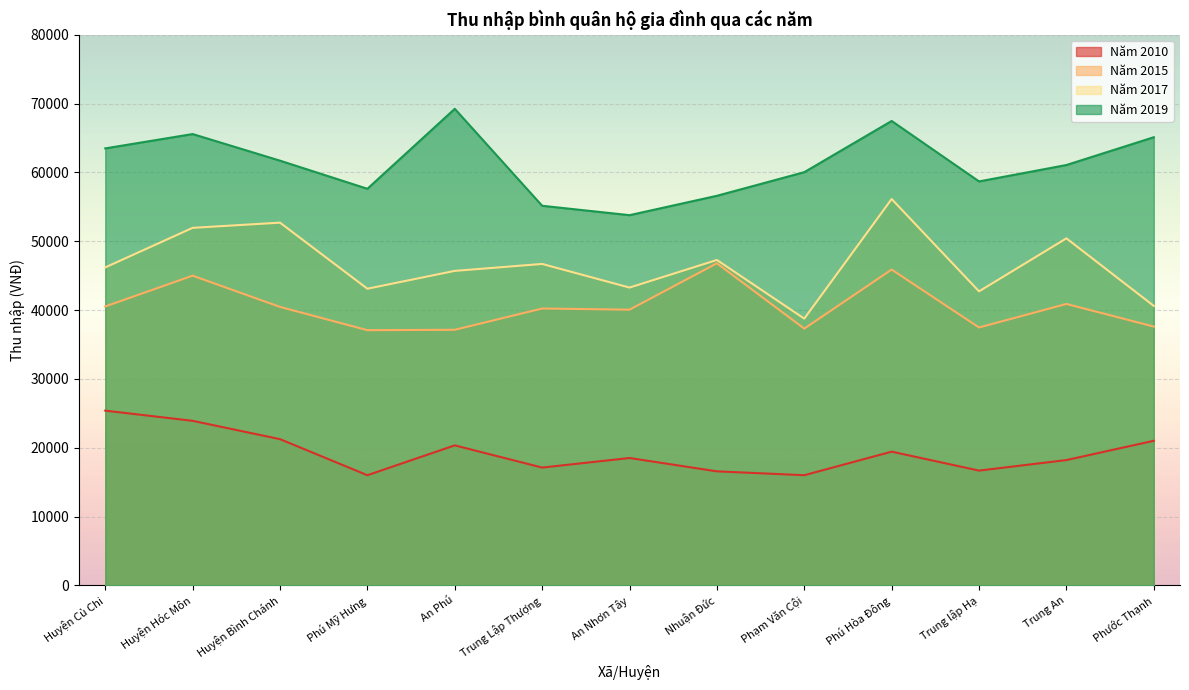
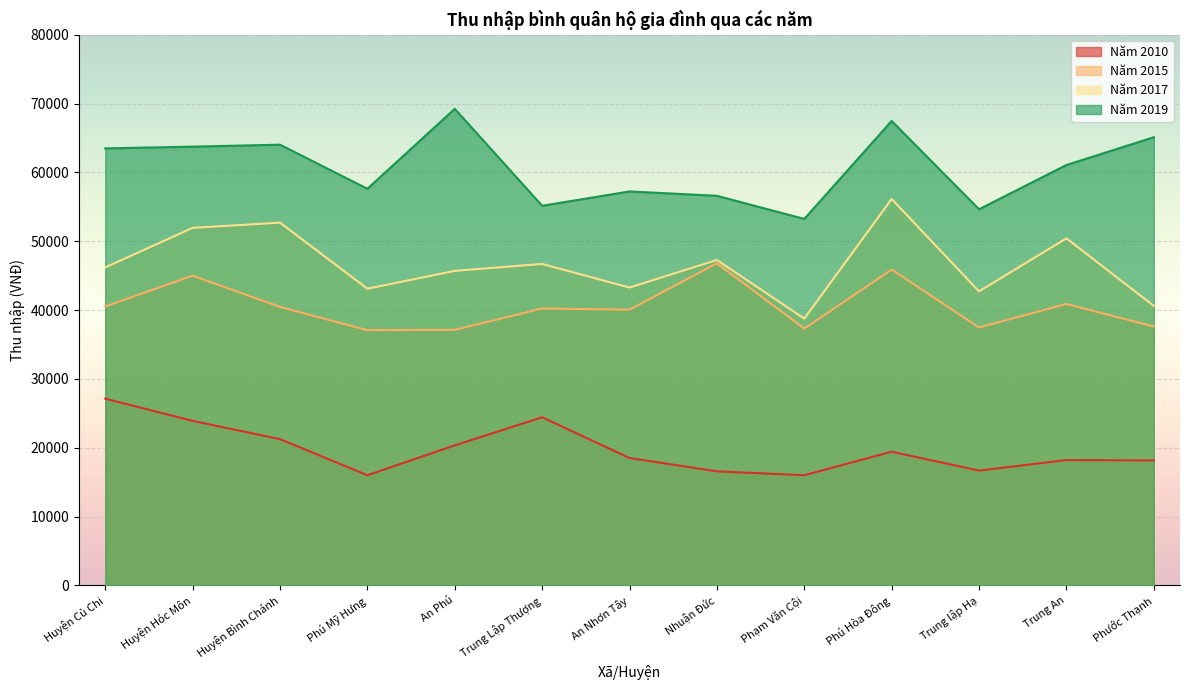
Năm 2010, Huyện Củ Chi: 25000 -> 27000
Năm 2019, Huyện Hóc Môn: 66000 -> 64000
Năm 2019, Huyện Bình Chánh: 62000 -> 64000
Năm 2010, Trung Lập Thượng: 17000 -> 24000
Năm 2019, An Nhơn Tây: 54000 -> 57000
Năm 2019, Phạm Văn Cội: 60000 -> 53000
Năm 2019, Trung lập Hạ: 59000 -> 55000
Năm 2010, Phước Thạnh: 21000 -> 18000
